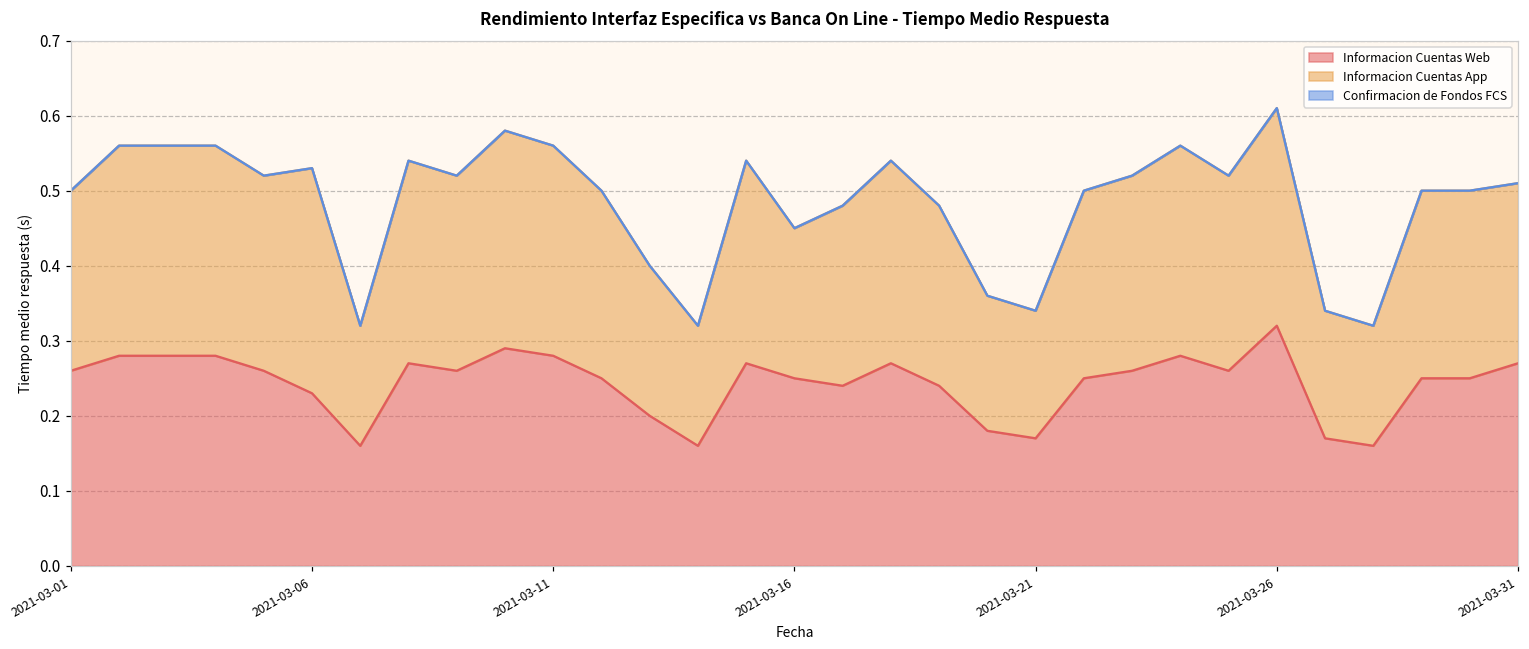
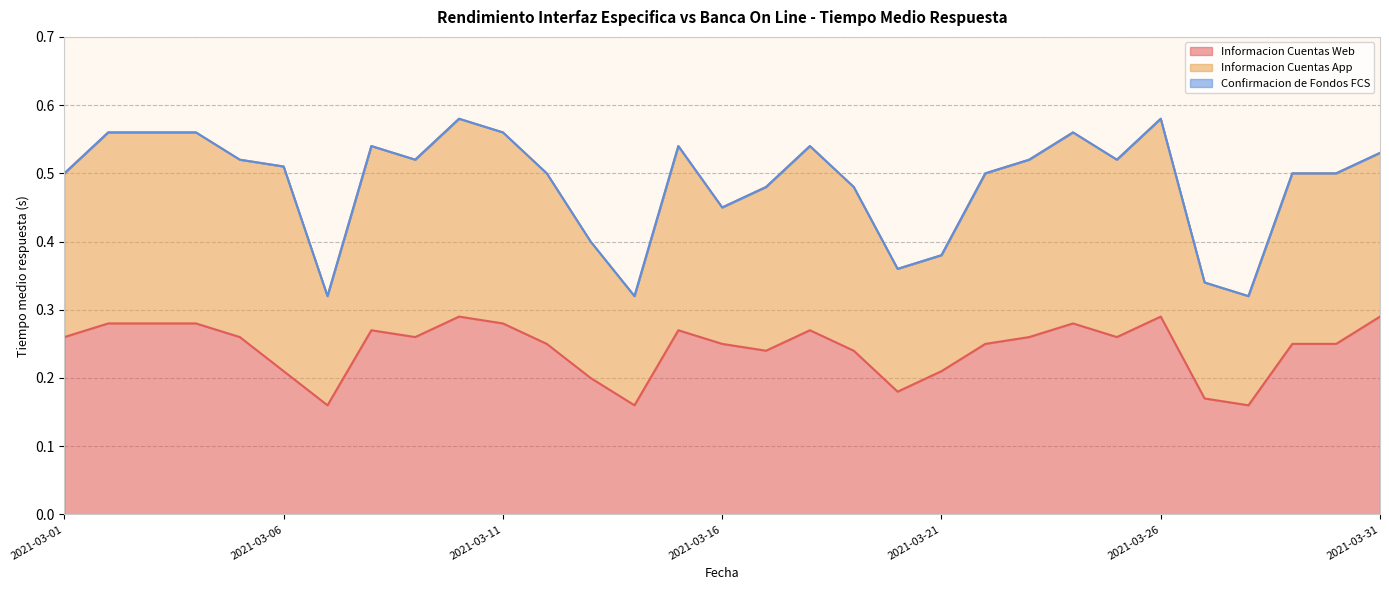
Informacion Cuentas Web, 2021-03-06: 0.23 -> 0.21
Informacion Cuentas Web, 2021-03-21: 0.17 -> 0.21
Informacion Cuentas Web, 2021-03-26: 0.32 -> 0.29
Informacion Cuentas Web, 2021-03-31: 0.27 -> 0.29
